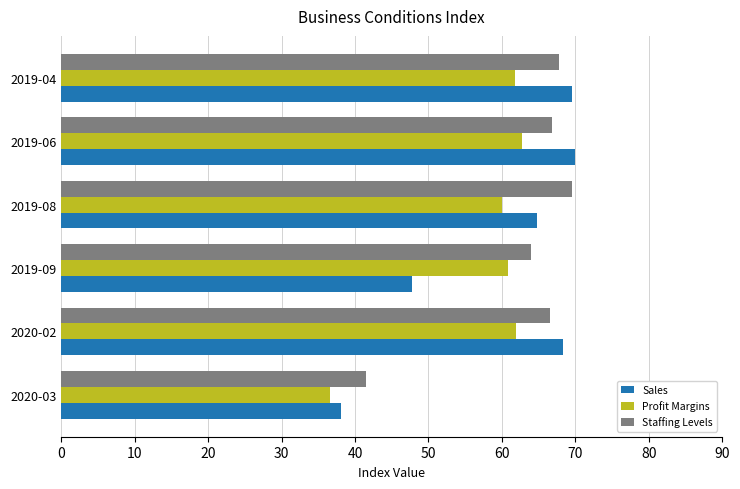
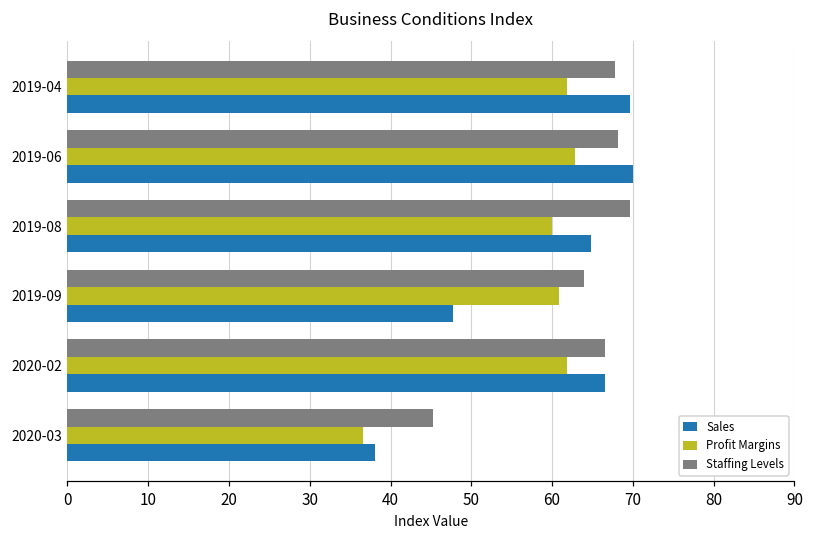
Staffing Levels, 2019-06: 67 -> 68
Sales, 2020-02: 68 -> 66
Staffing Levels, 2020-03: 42 -> 45
